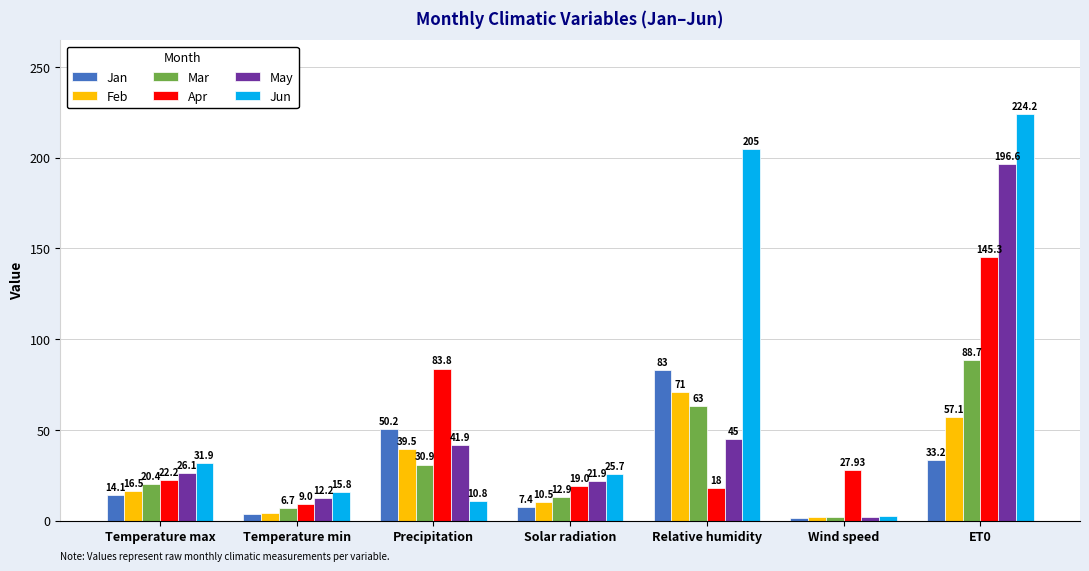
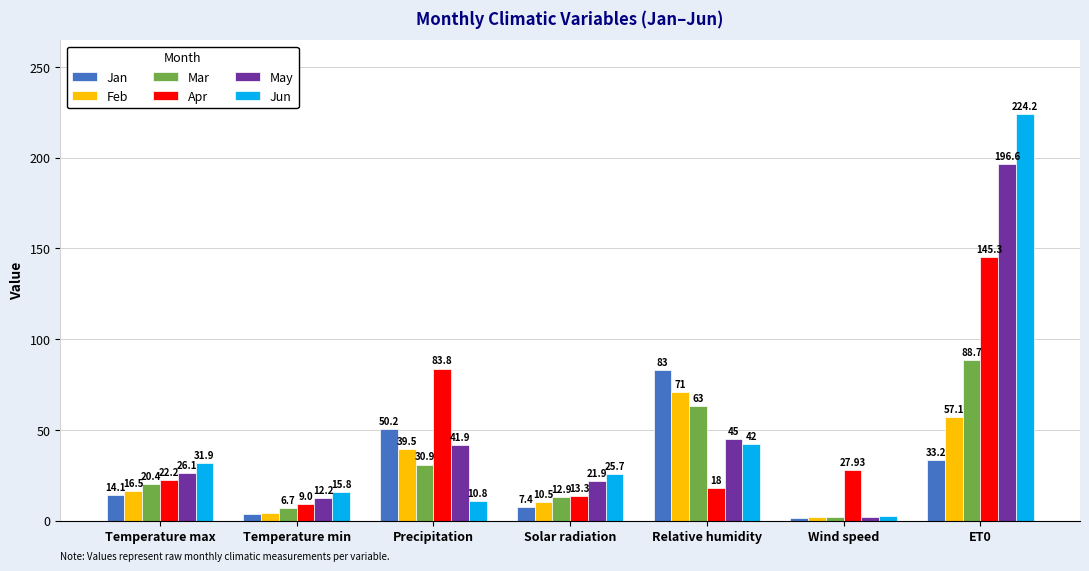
Apr, Solar radiation: 19.0 -> 13.3
Jun, Relative humidity: 205 -> 42
